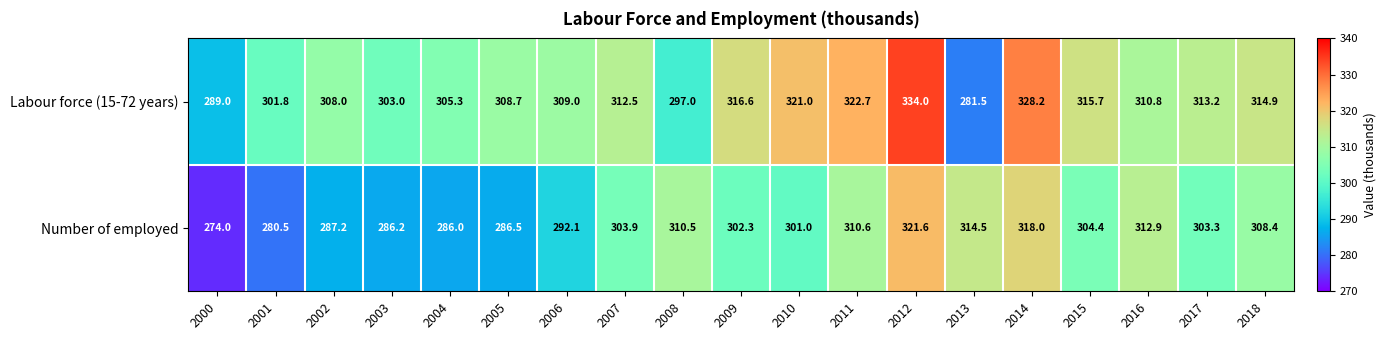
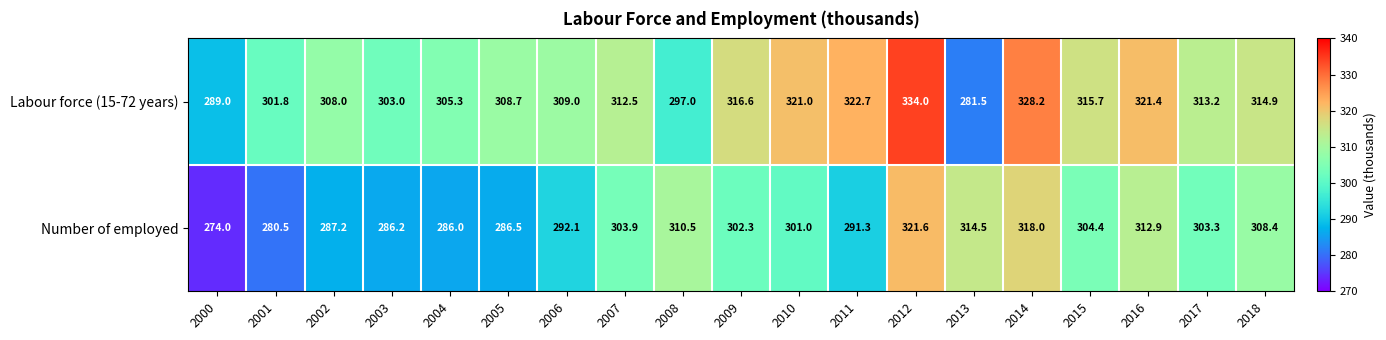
Labour force (15-72 years), 2016: 310.8 -> 321.4
Number of employed, 2011: 310.6 -> 291.3
